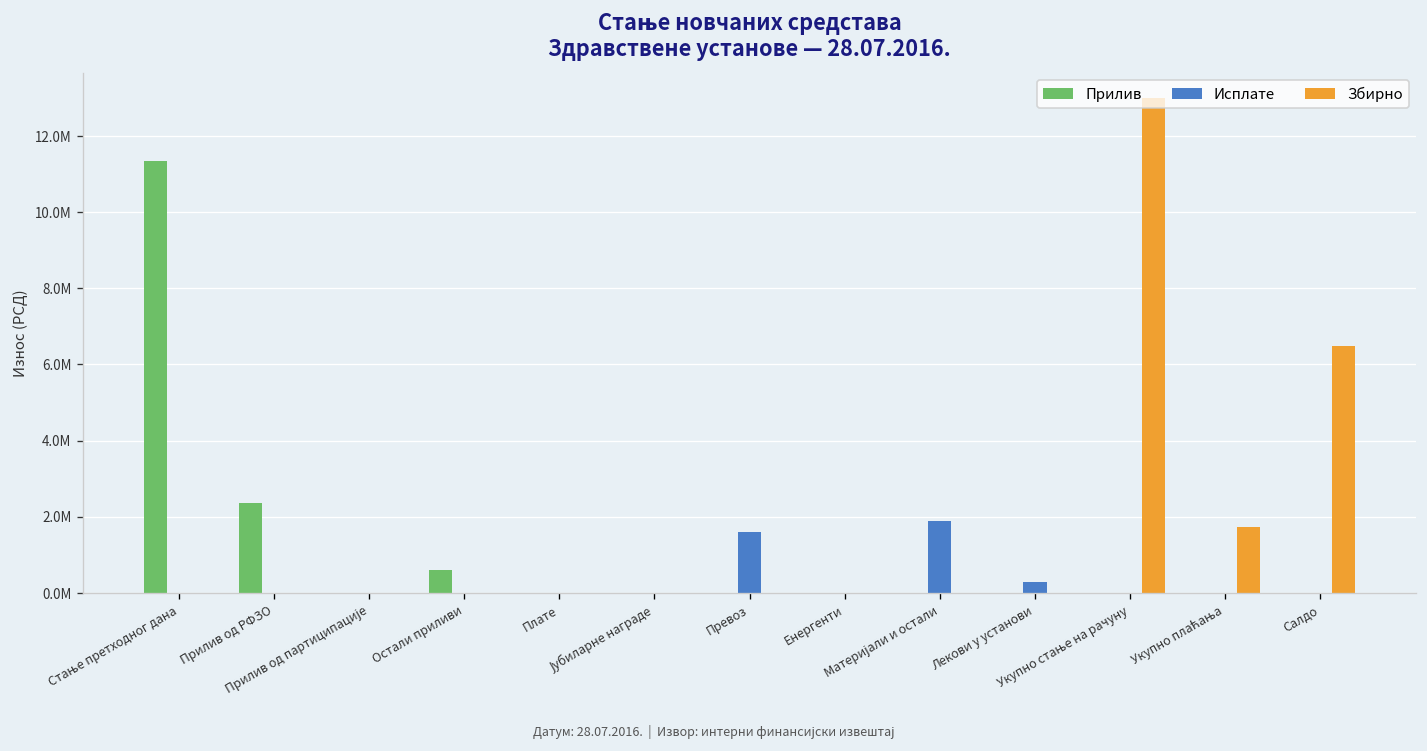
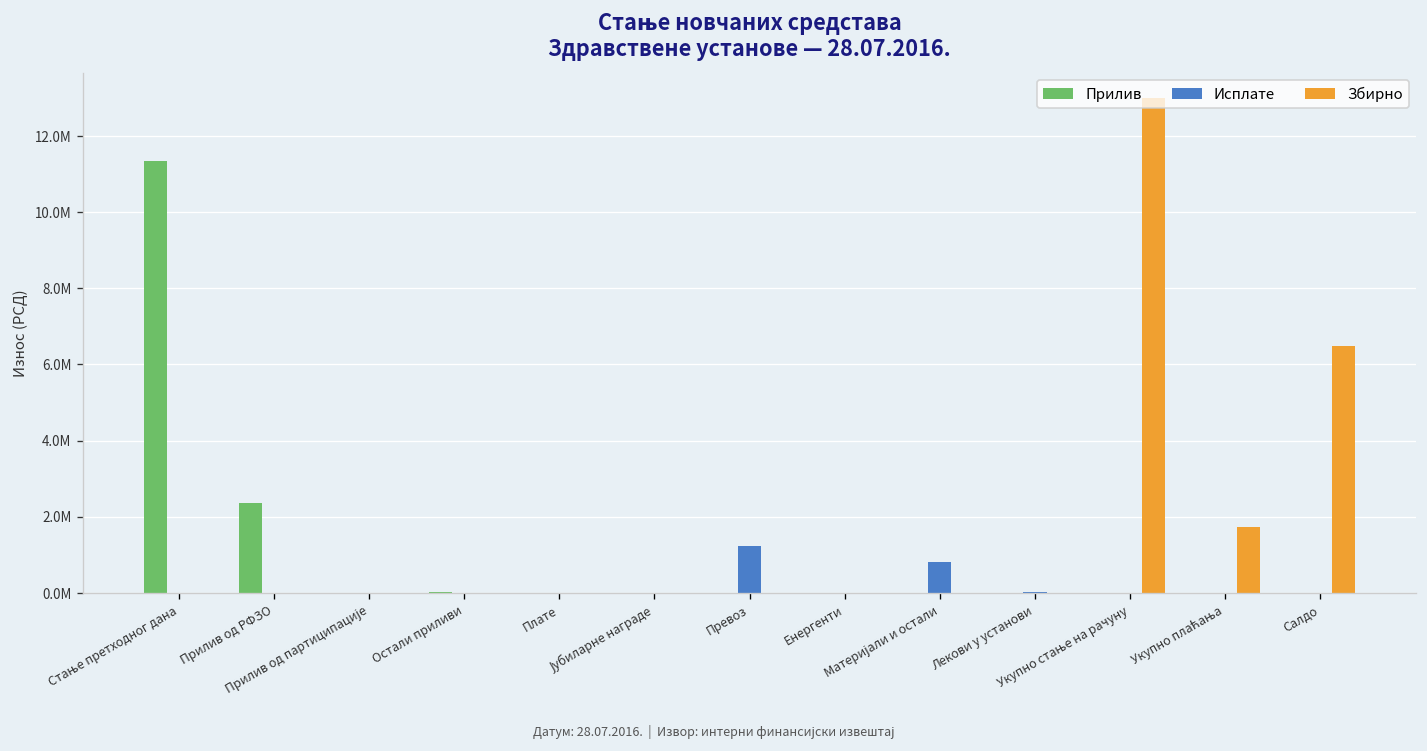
Прилив, Остали приливи: 600000 -> 0
Исплате, Превоз: 1600000 -> 1200000
Исплате, Материјали и остали: 1900000 -> 800000
Исплате, Лекови у установи: 300000 -> 0
